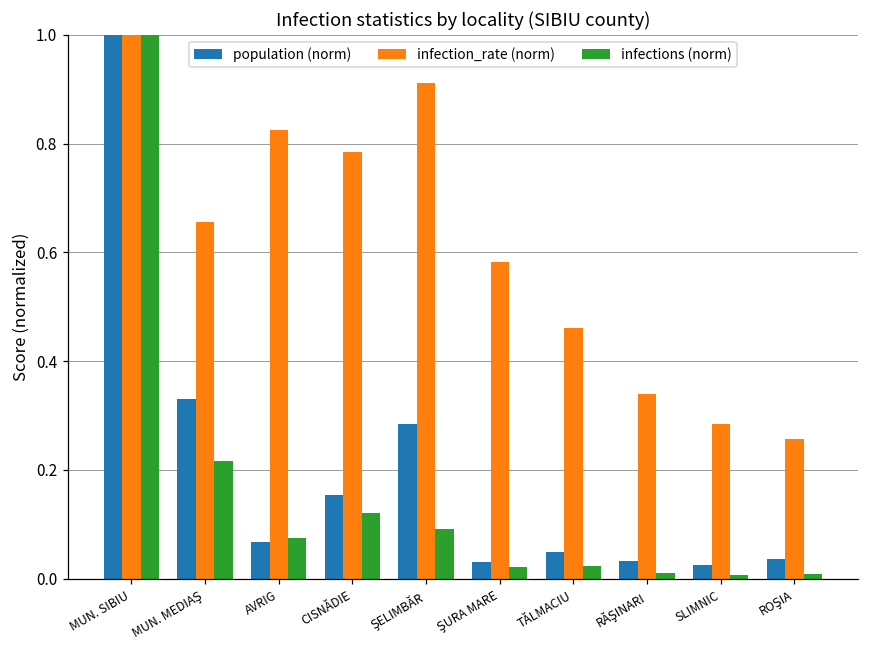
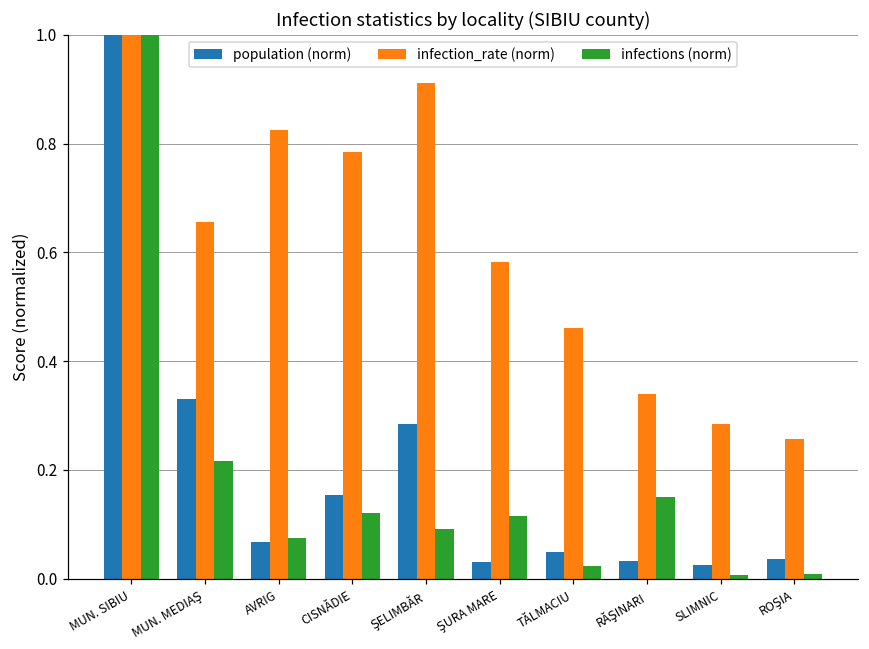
infections (norm), ŞURA MARE: 0.02 -> 0.12
infections (norm), RĂŞINARI: 0.01 -> 0.15
